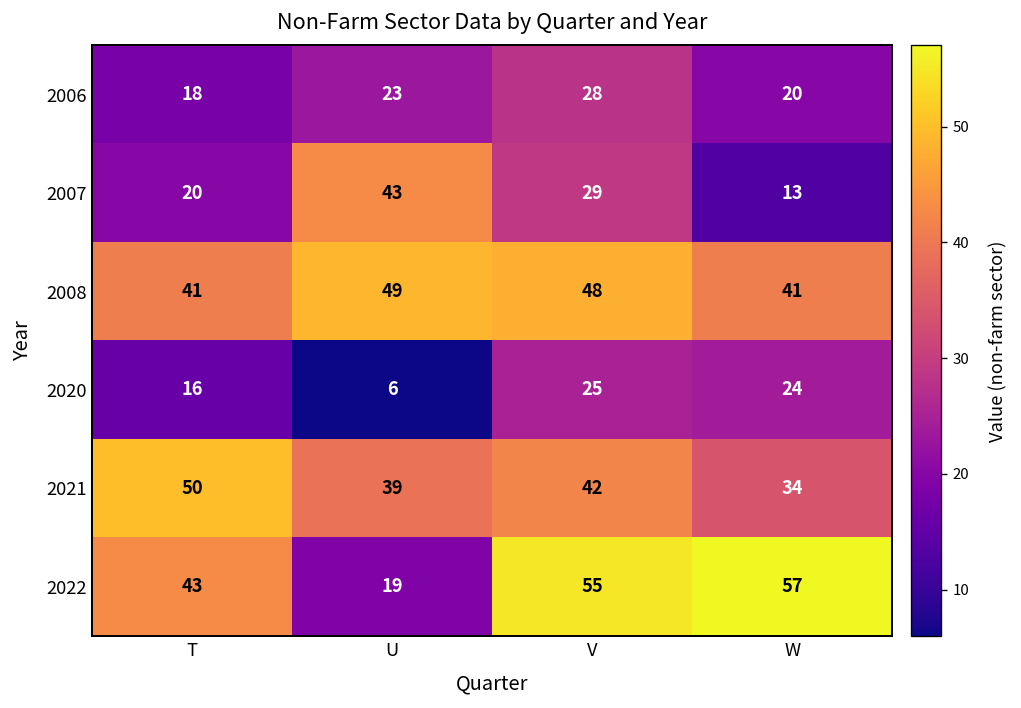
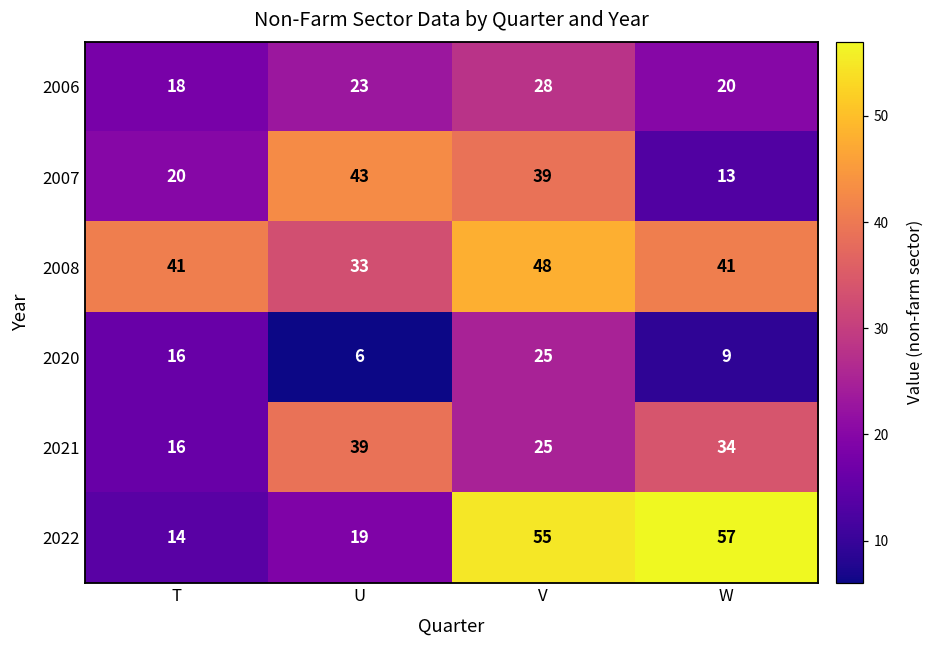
2007, V: 29 -> 39
2008, U: 49 -> 33
2020, W: 24 -> 9
2021, T: 50 -> 16
2021, V: 42 -> 25
2022, T: 43 -> 14
